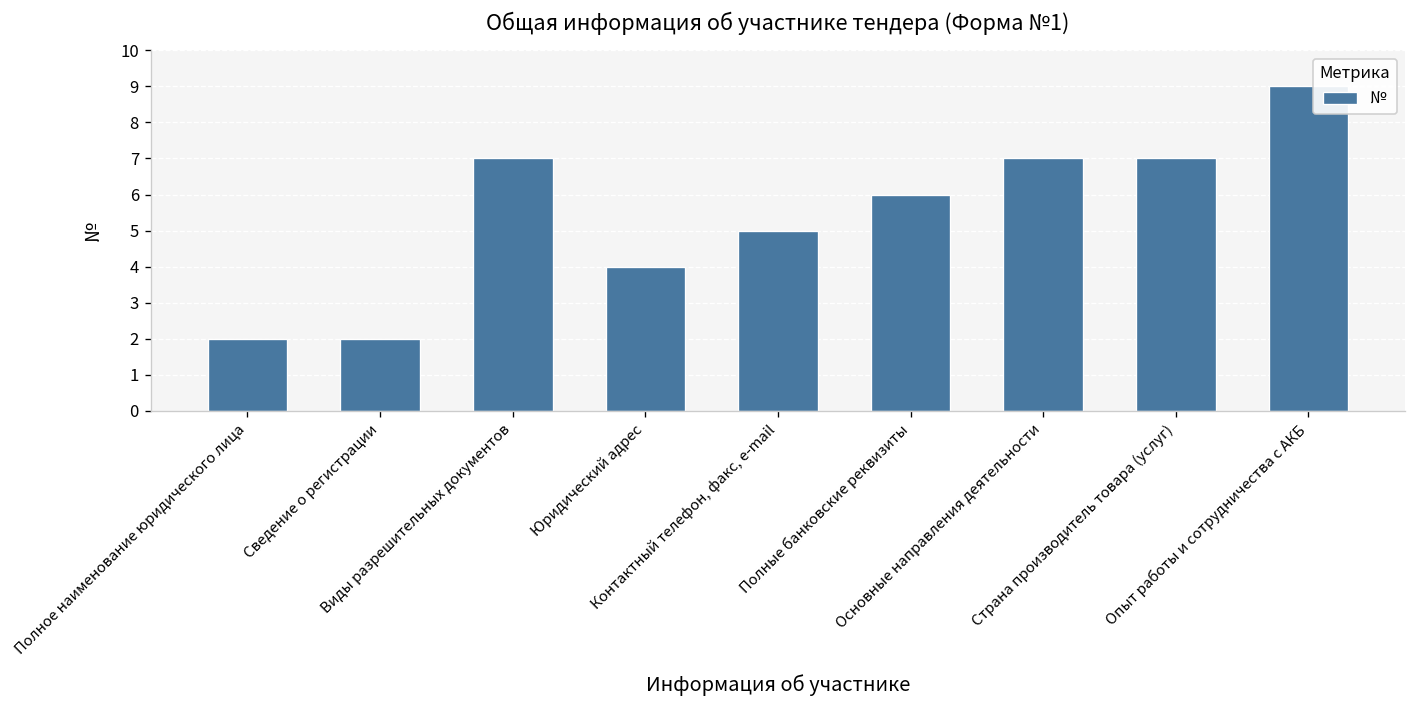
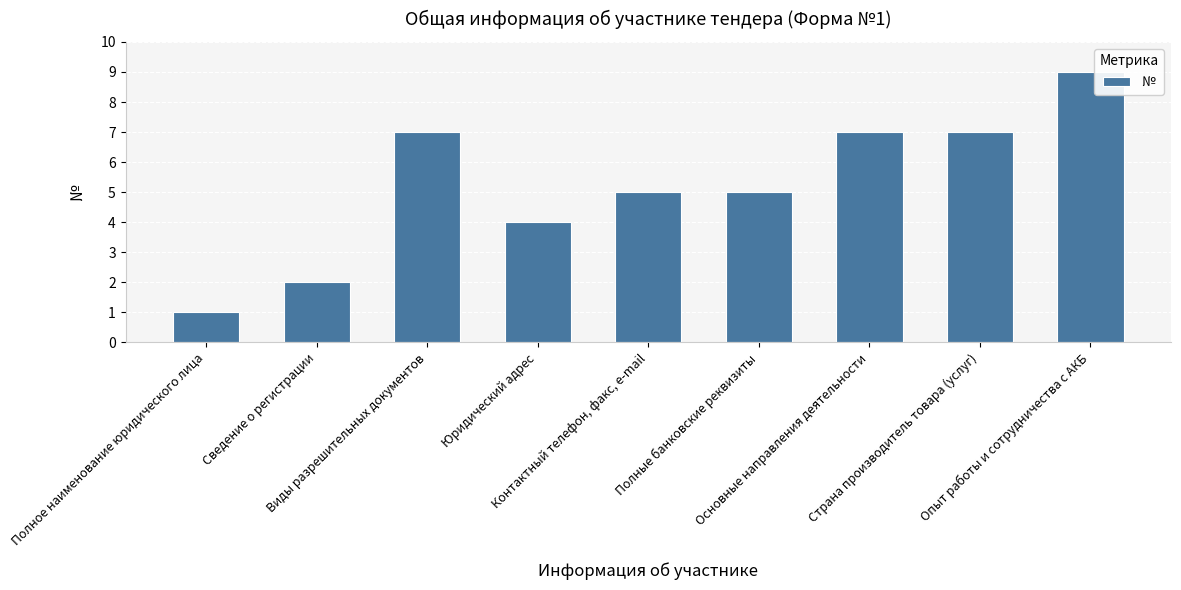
Полное наименование юридического лица: 2 -> 1
Полные банковские реквизиты: 6 -> 5
